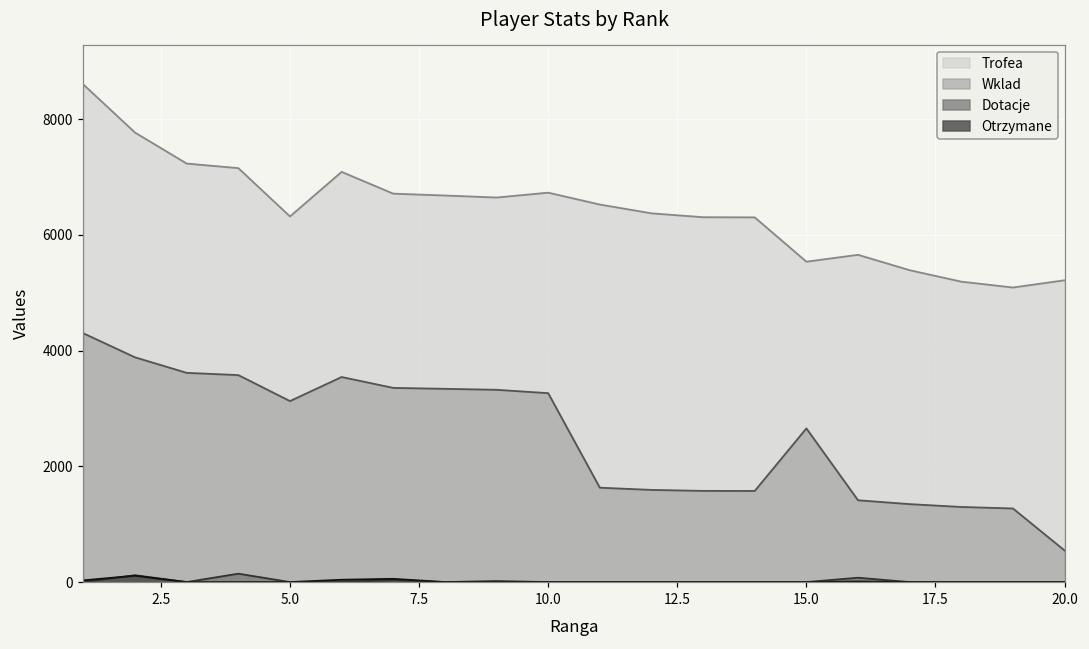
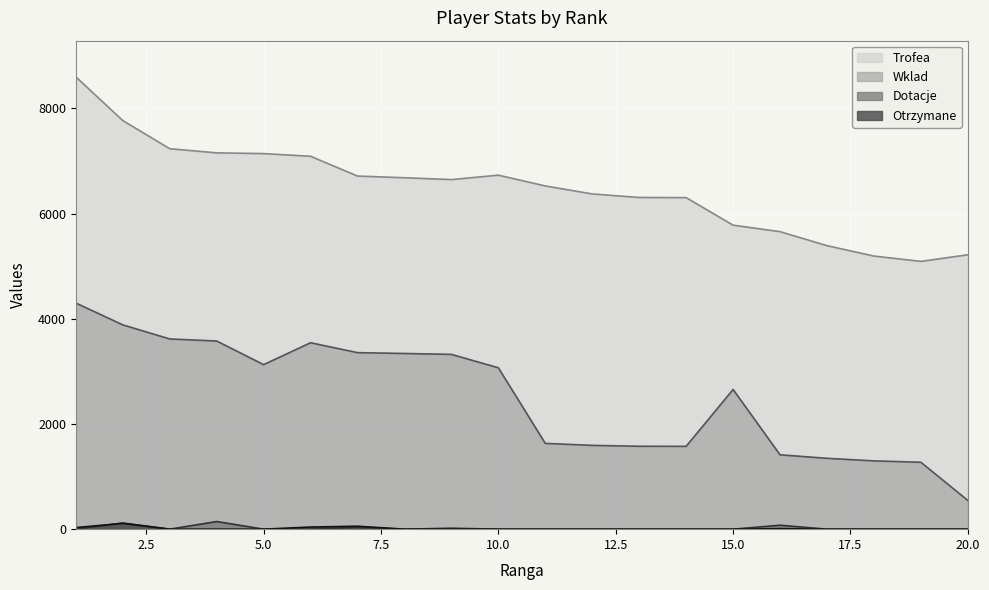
Trofea, 5.0: 6300 -> 7100
Wklad, 10.0: 3300 -> 3100
Trofea, 15.0: 5500 -> 5800
